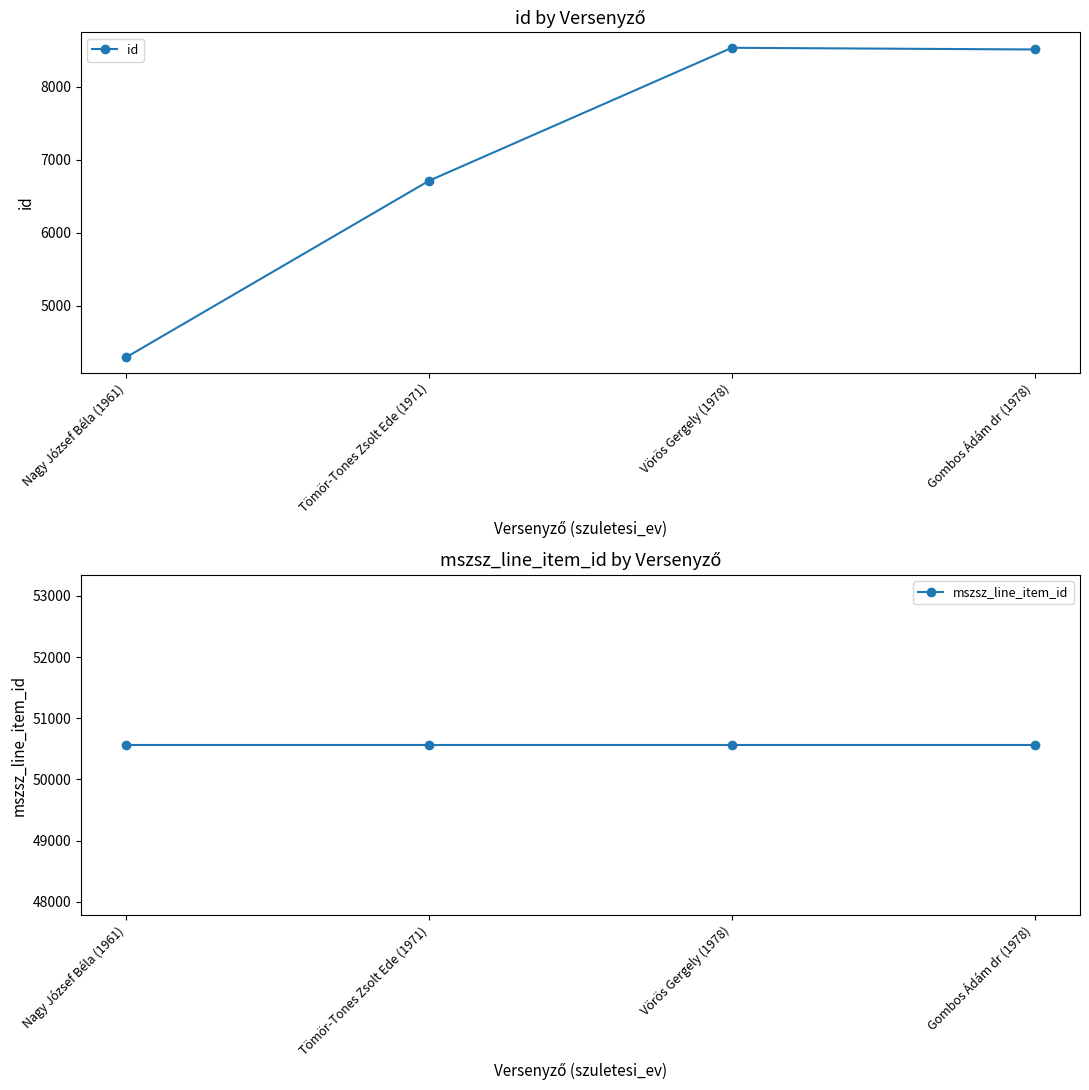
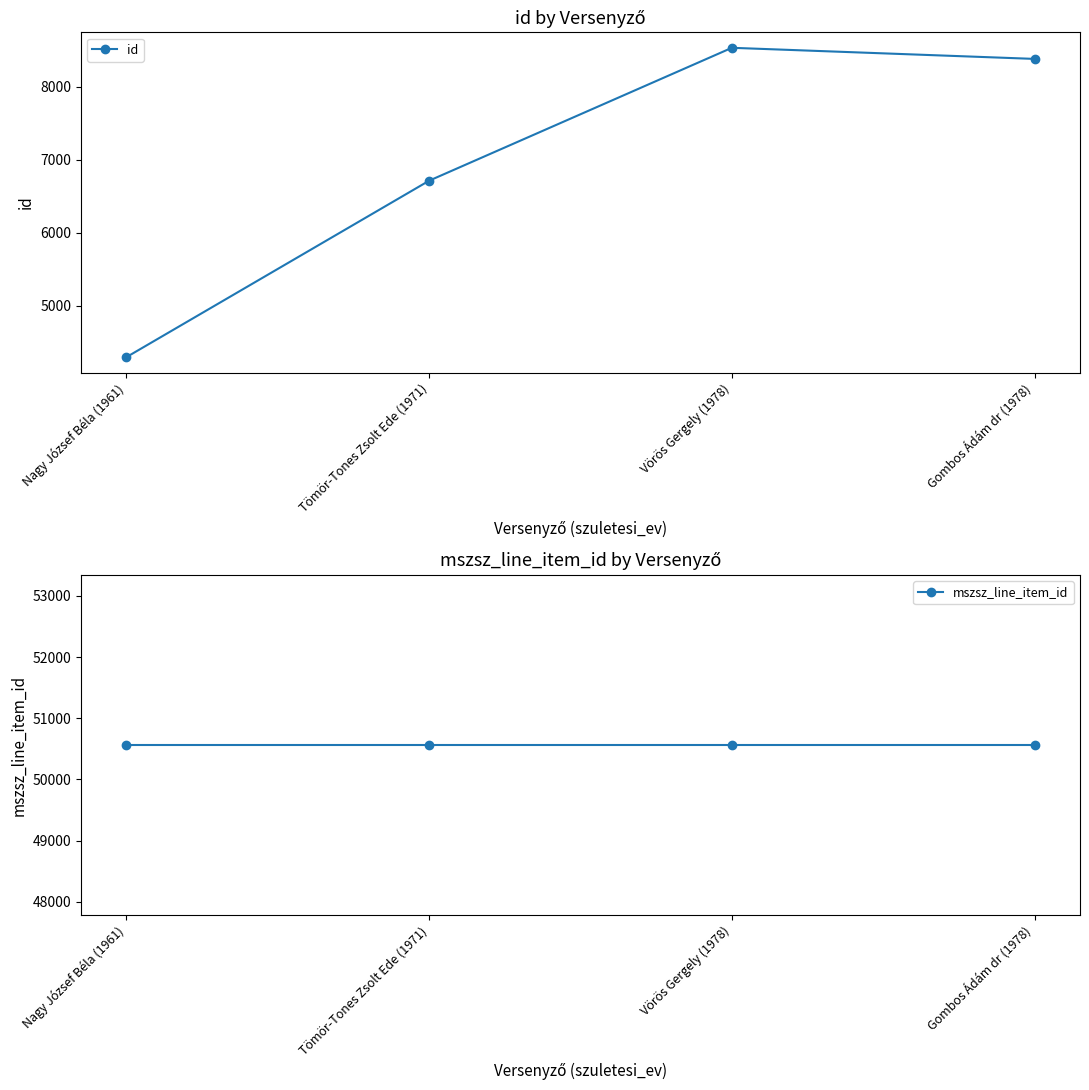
id by Versenyző, Gombos Ádám dr (1978): 8500 -> 8400
